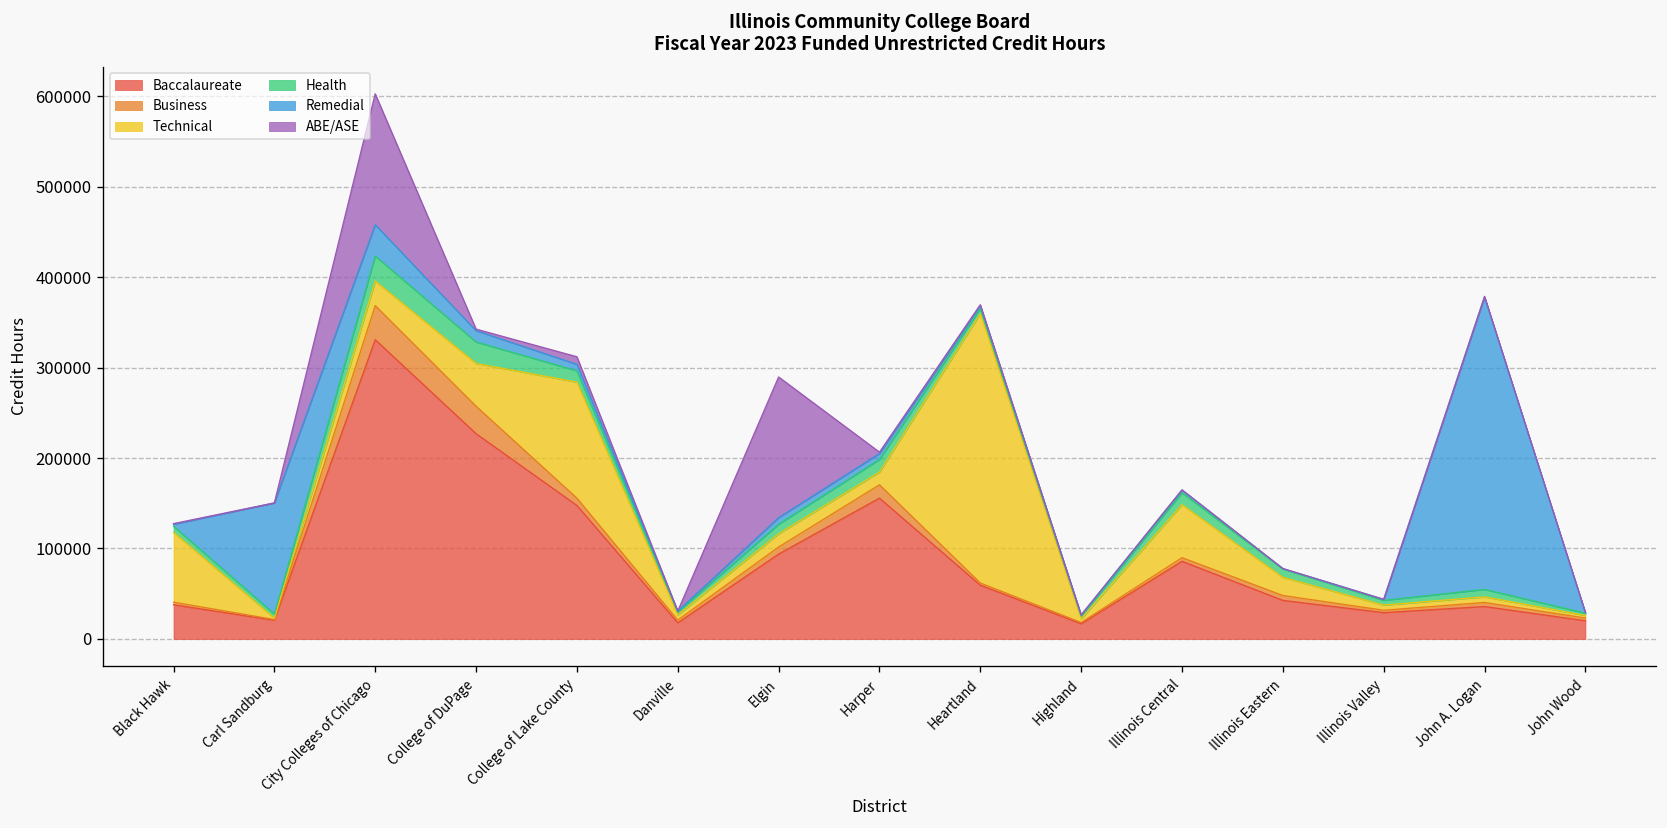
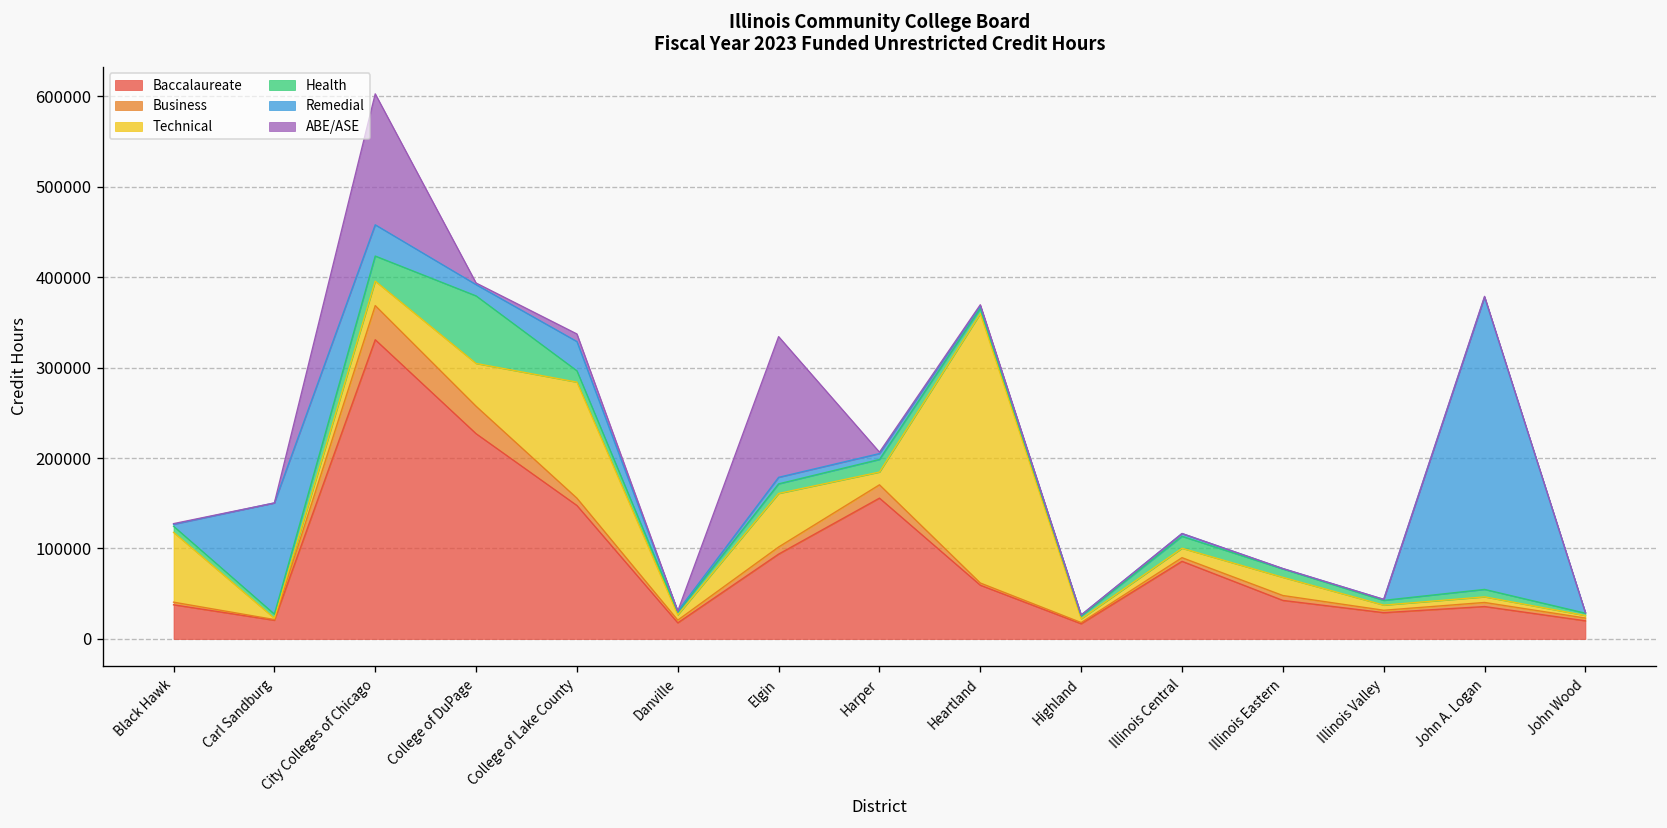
Health, College of DuPage: 20000 -> 70000
Remedial, College of Lake County: 10000 -> 30000
Technical, Elgin: 10000 -> 60000
Technical, Illinois Central: 60000 -> 10000
